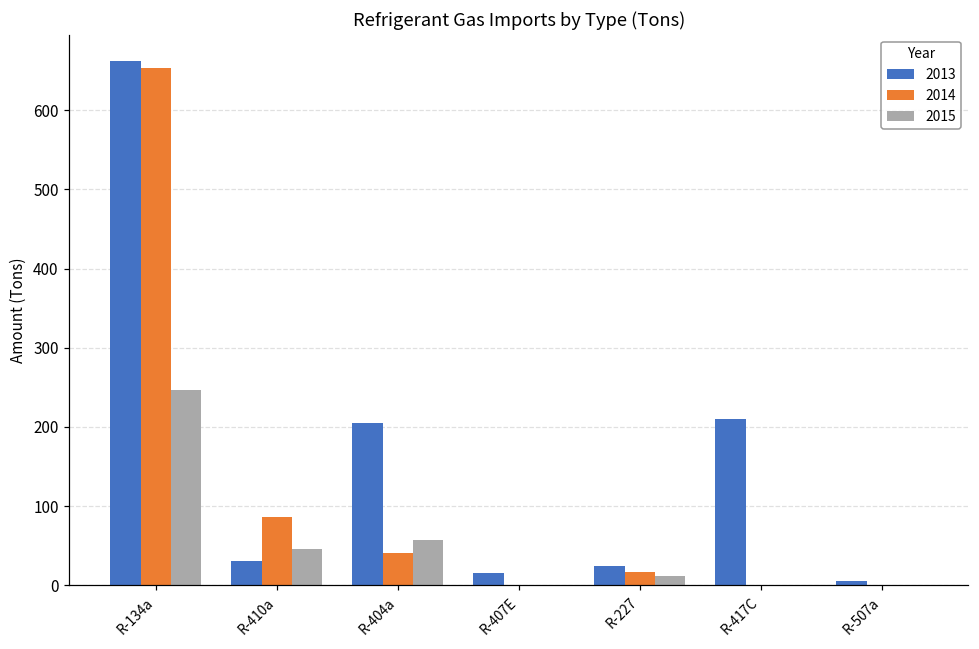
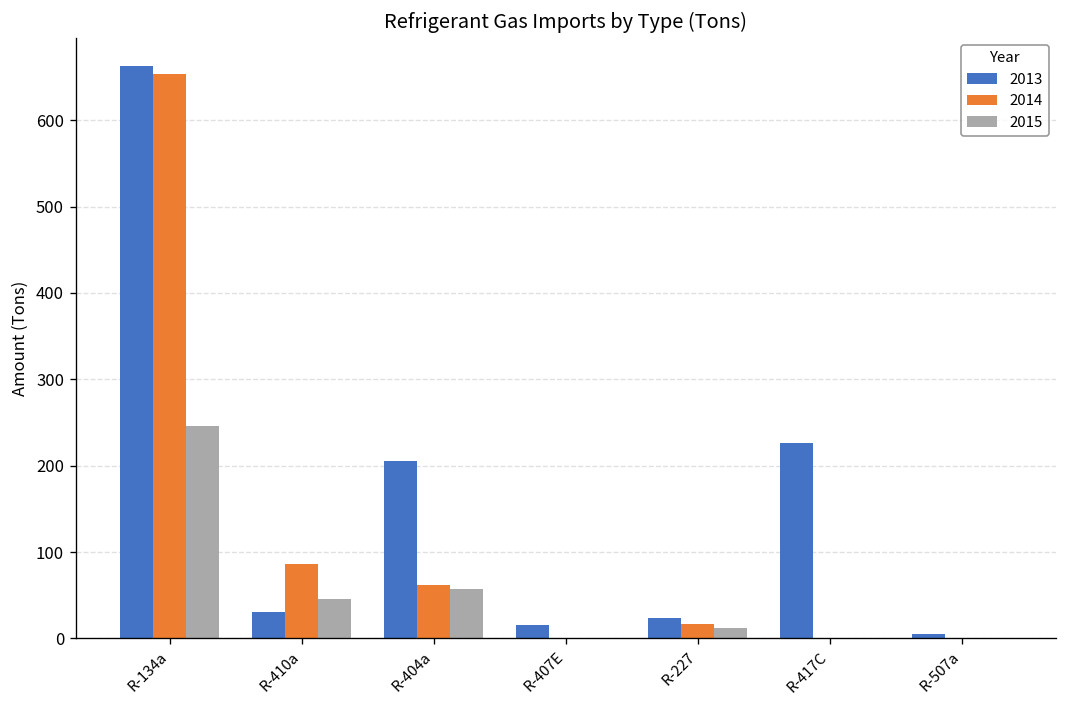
2014, R-404a: 40 -> 60
2013, R-417C: 210 -> 230
